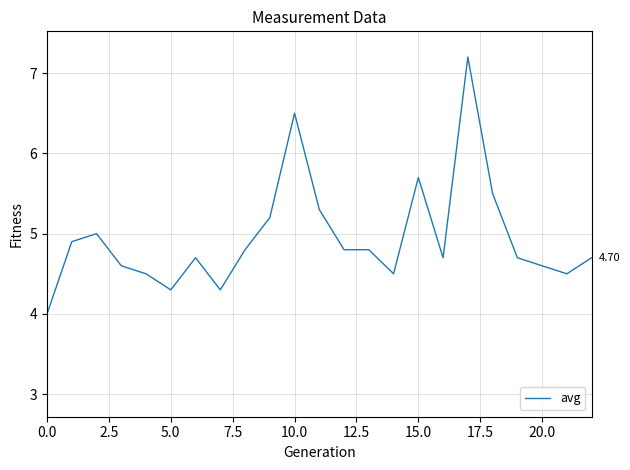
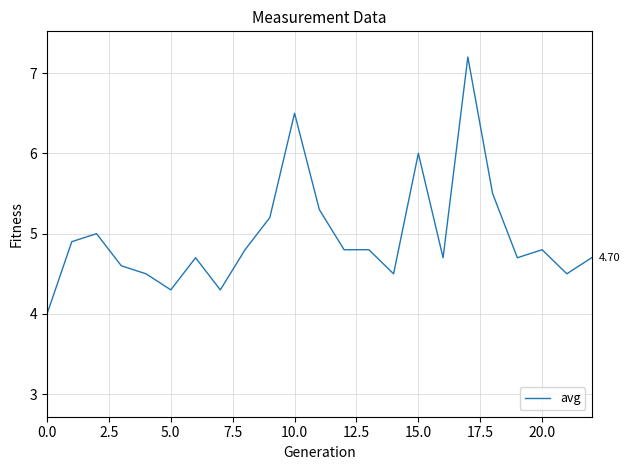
15.0: 5.7 -> 6.0
20.0: 4.6 -> 4.8
